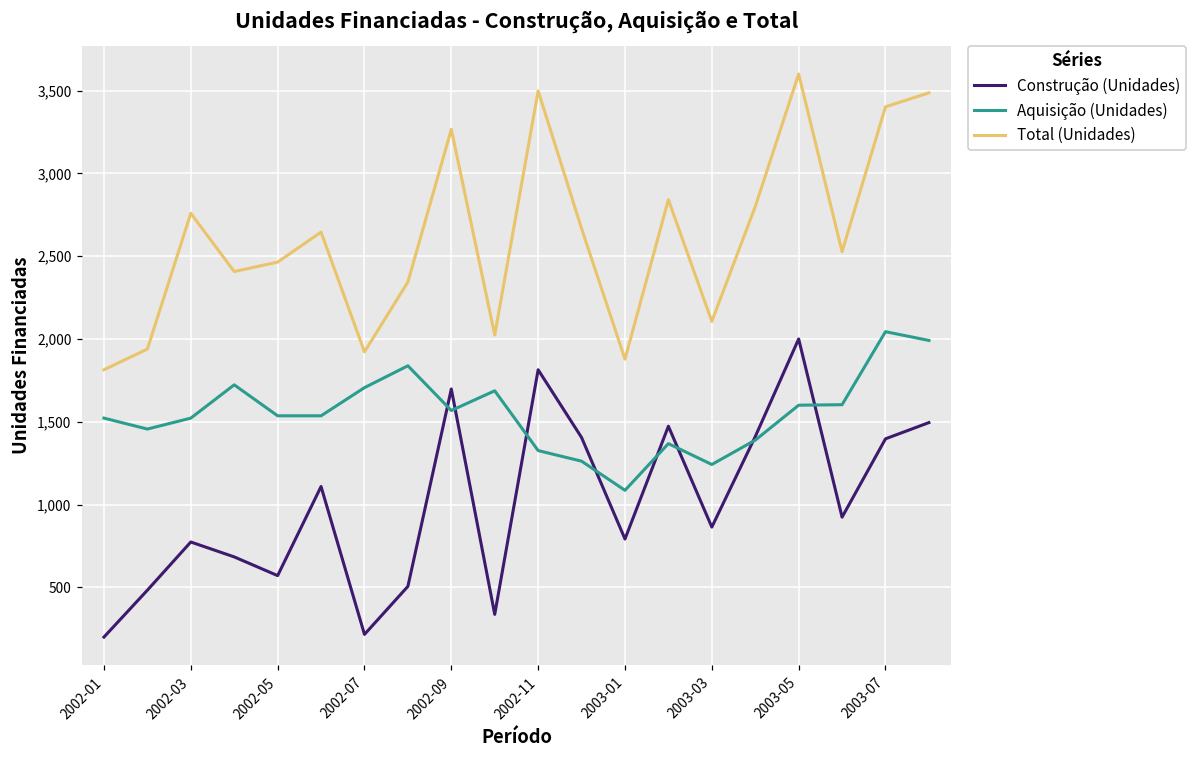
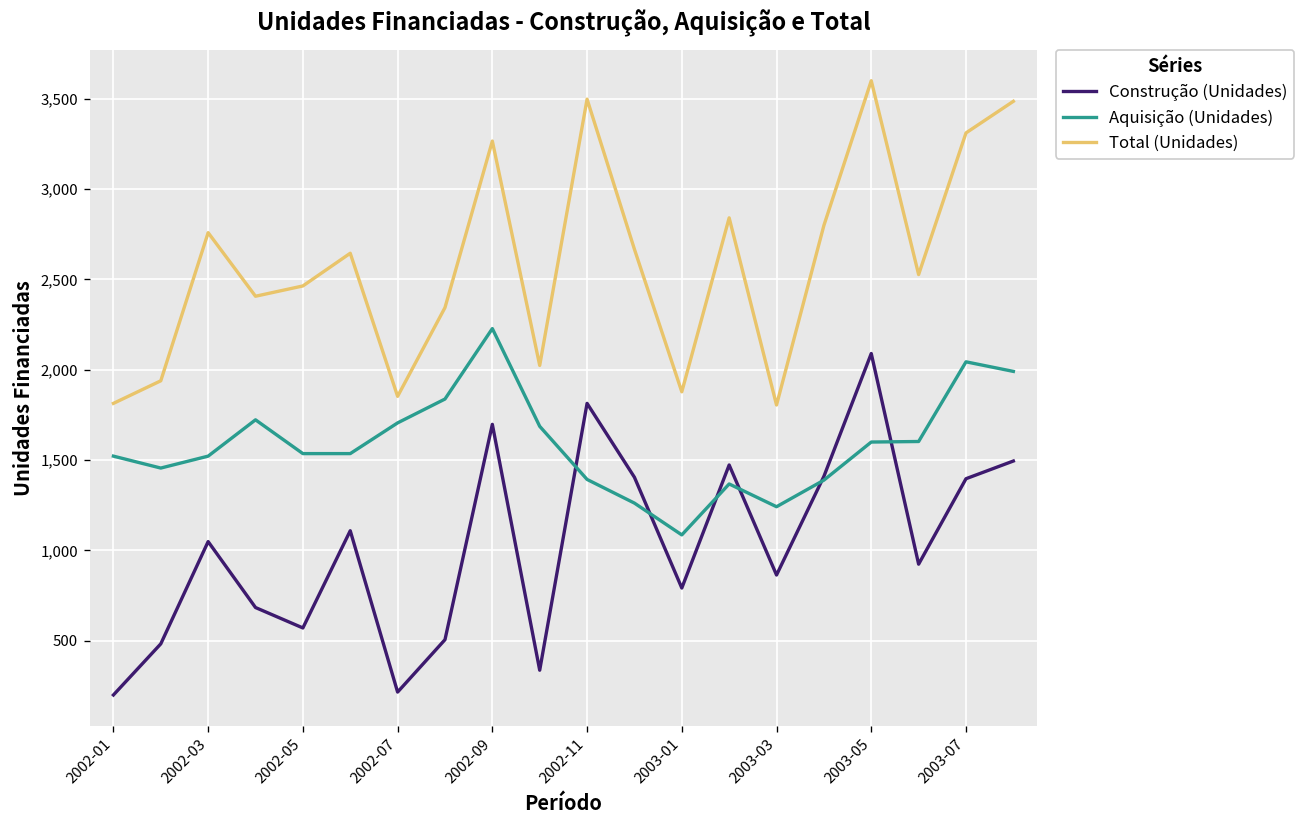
Construção (Unidades), 2002-03: 770 -> 1,050
Total (Unidades), 2002-07: 1,920 -> 1,850
Aquisição (Unidades), 2002-09: 1,570 -> 2,230
Aquisição (Unidades), 2002-11: 1,330 -> 1,390
Total (Unidades), 2003-03: 2,110 -> 1,810
Construção (Unidades), 2003-05: 2,000 -> 2,090
Total (Unidades), 2003-07: 3,400 -> 3,310
